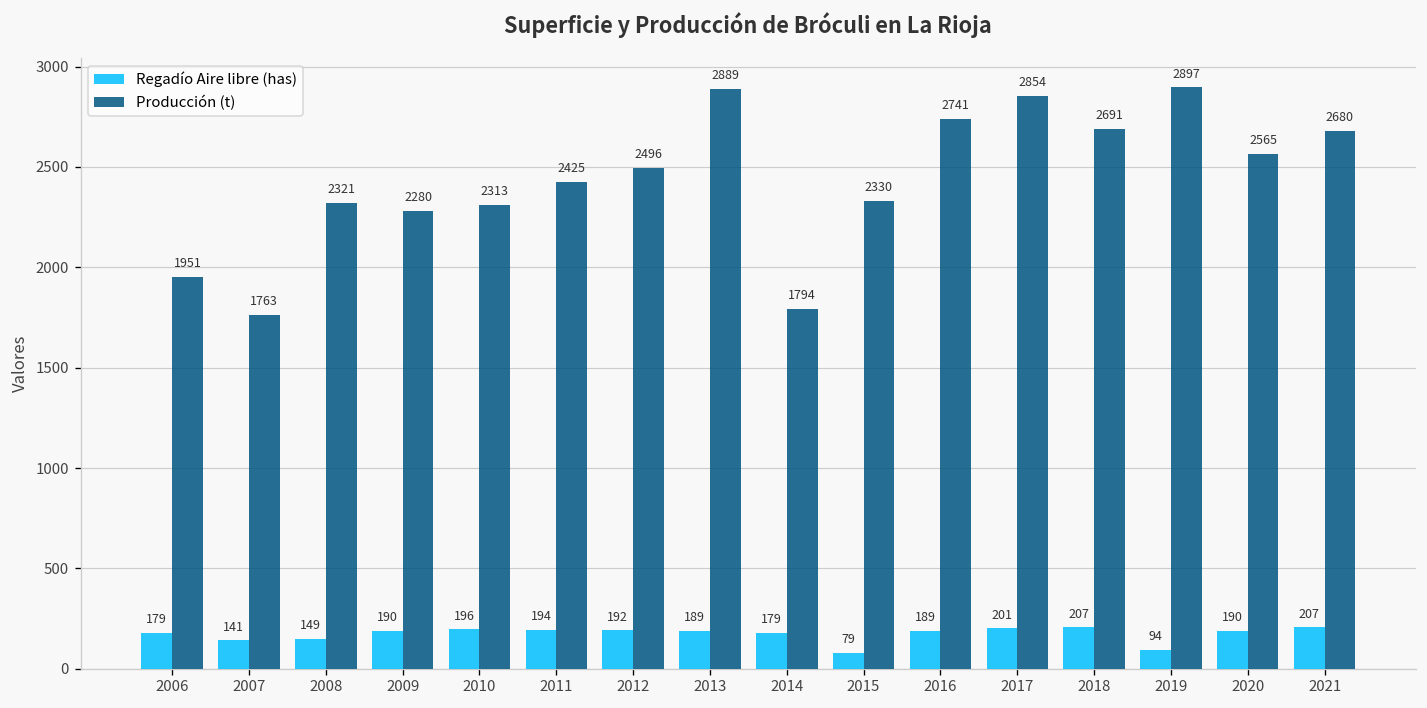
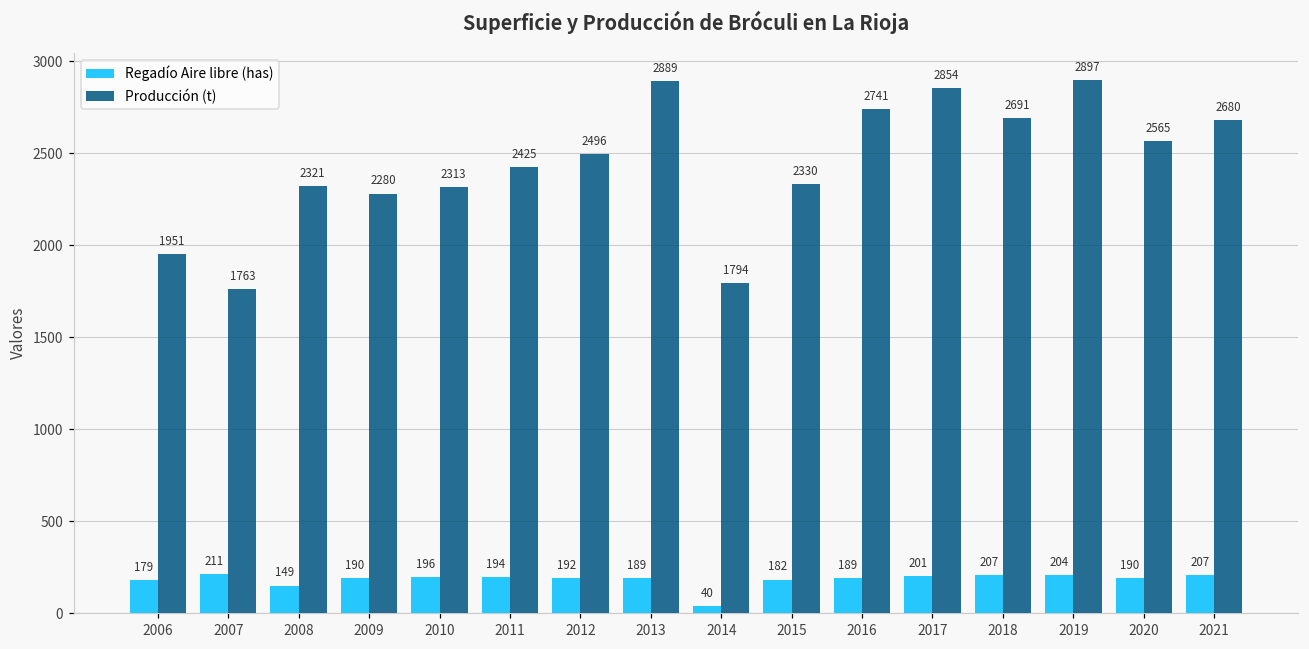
Regadío Aire libre (has), 2007: 141 -> 211
Regadío Aire libre (has), 2014: 179 -> 40
Regadío Aire libre (has), 2015: 79 -> 182
Regadío Aire libre (has), 2019: 94 -> 204
